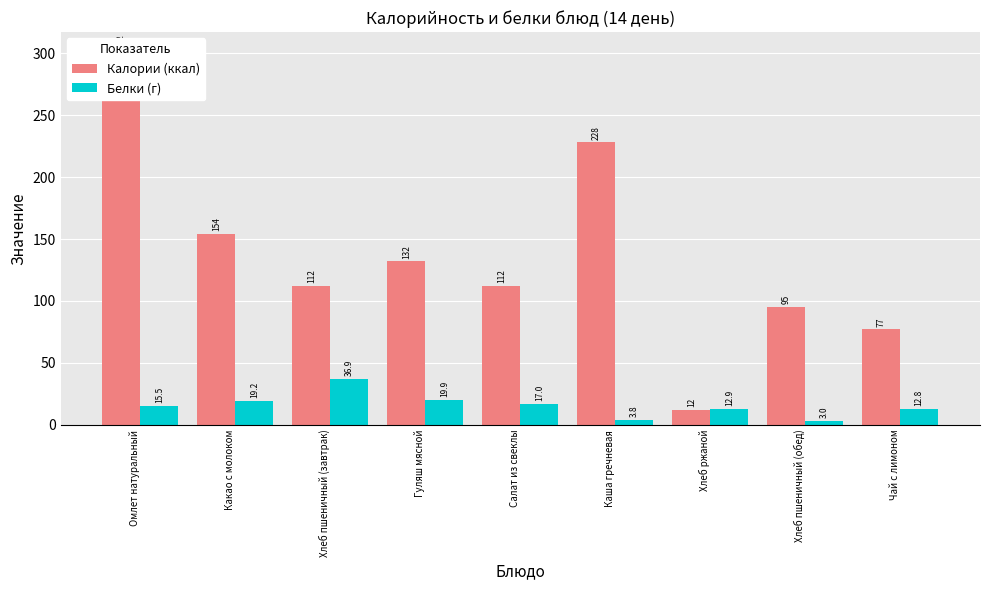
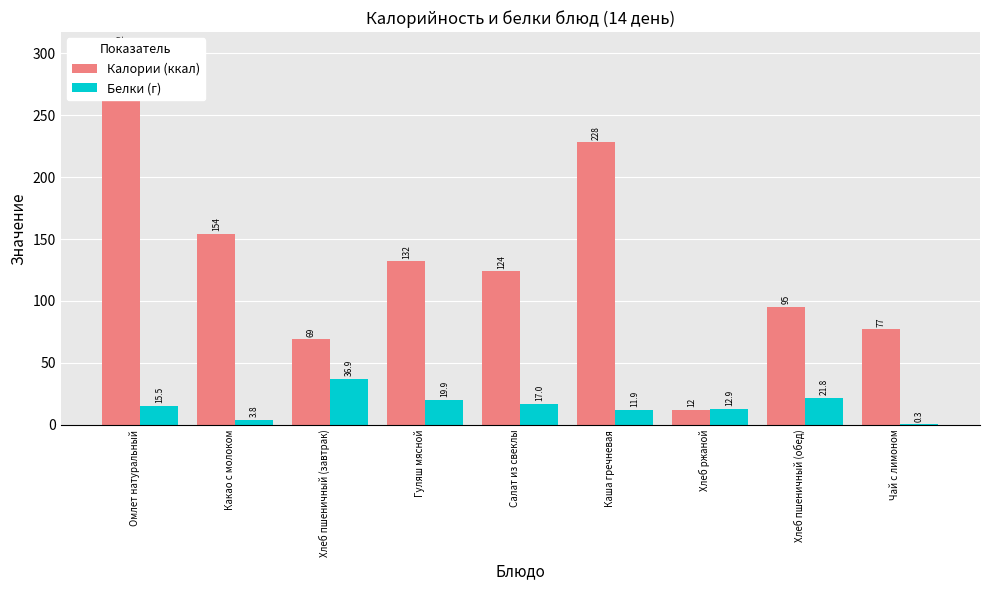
Белки (г), Какао с молоком: 19.2 -> 3.8
Калории (ккал), Хлеб пшеничный (завтрак): 112 -> 69
Калории (ккал), Салат из свеклы: 112 -> 124
Белки (г), Каша гречневая: 3.8 -> 11.9
Белки (г), Хлеб пшеничный (обед): 3.0 -> 21.8
Белки (г), Чай с лимоном: 12.8 -> 0.3
